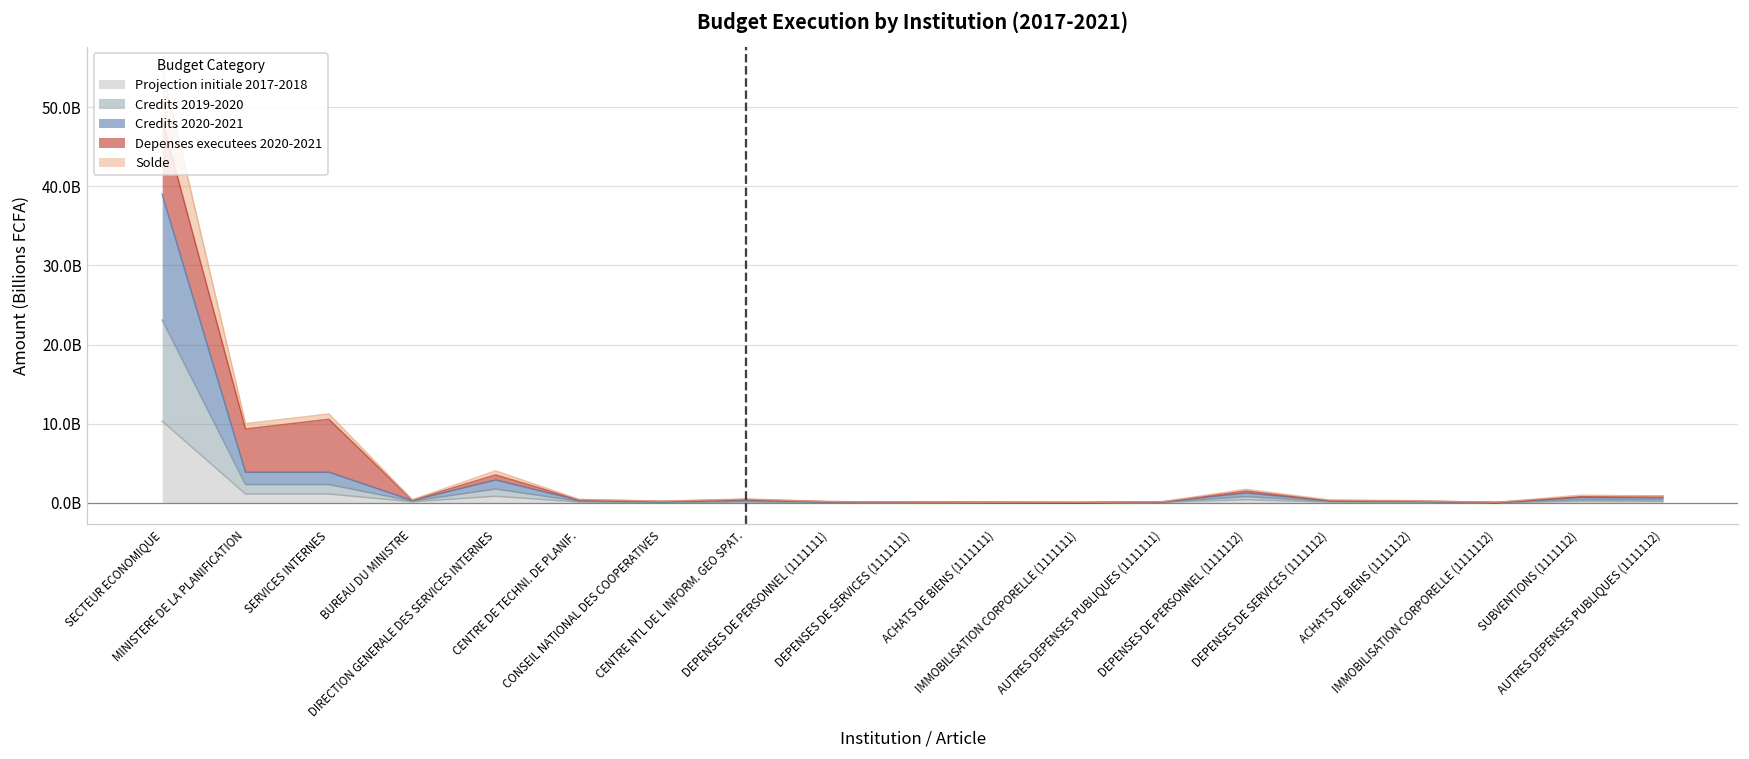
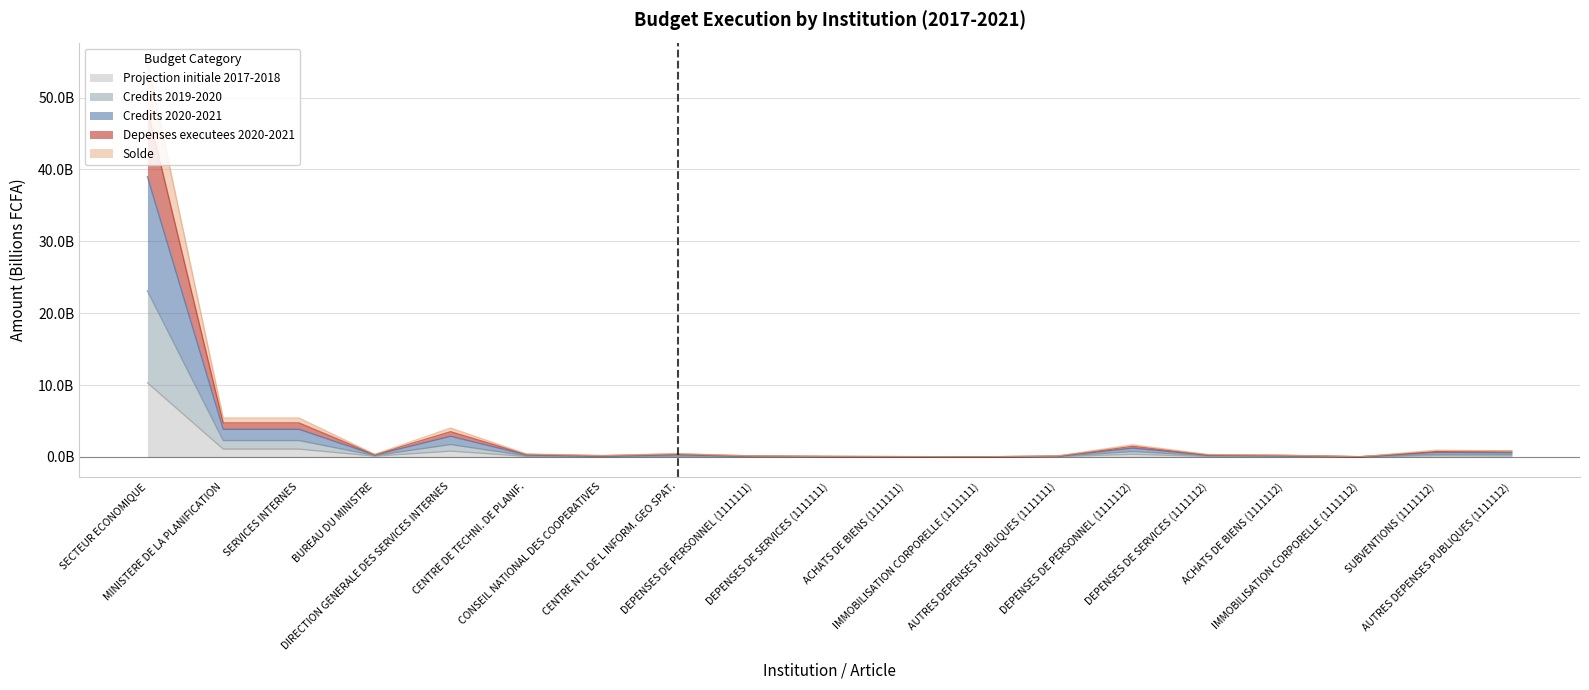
Depenses executees 2020-2021, MINISTERE DE LA PLANIFICATION: 5000000000 -> 1000000000
Depenses executees 2020-2021, SERVICES INTERNES: 7000000000 -> 1000000000
